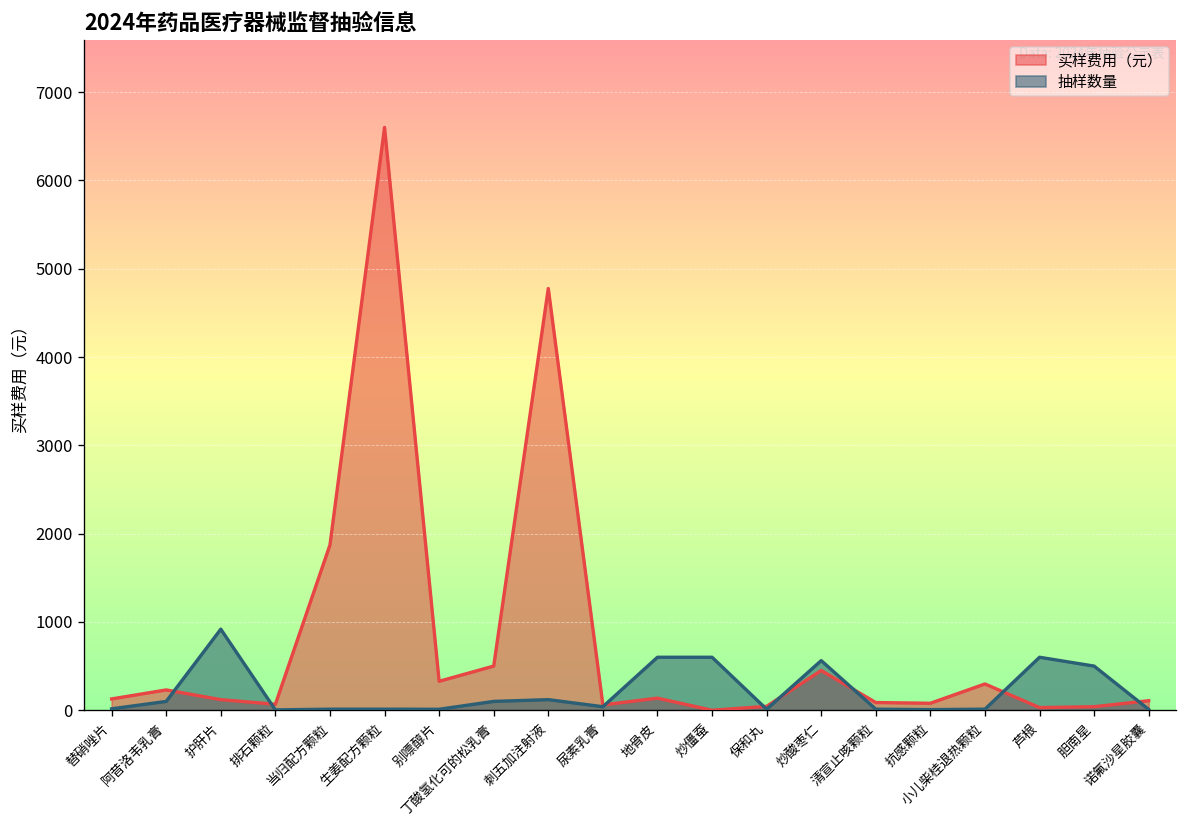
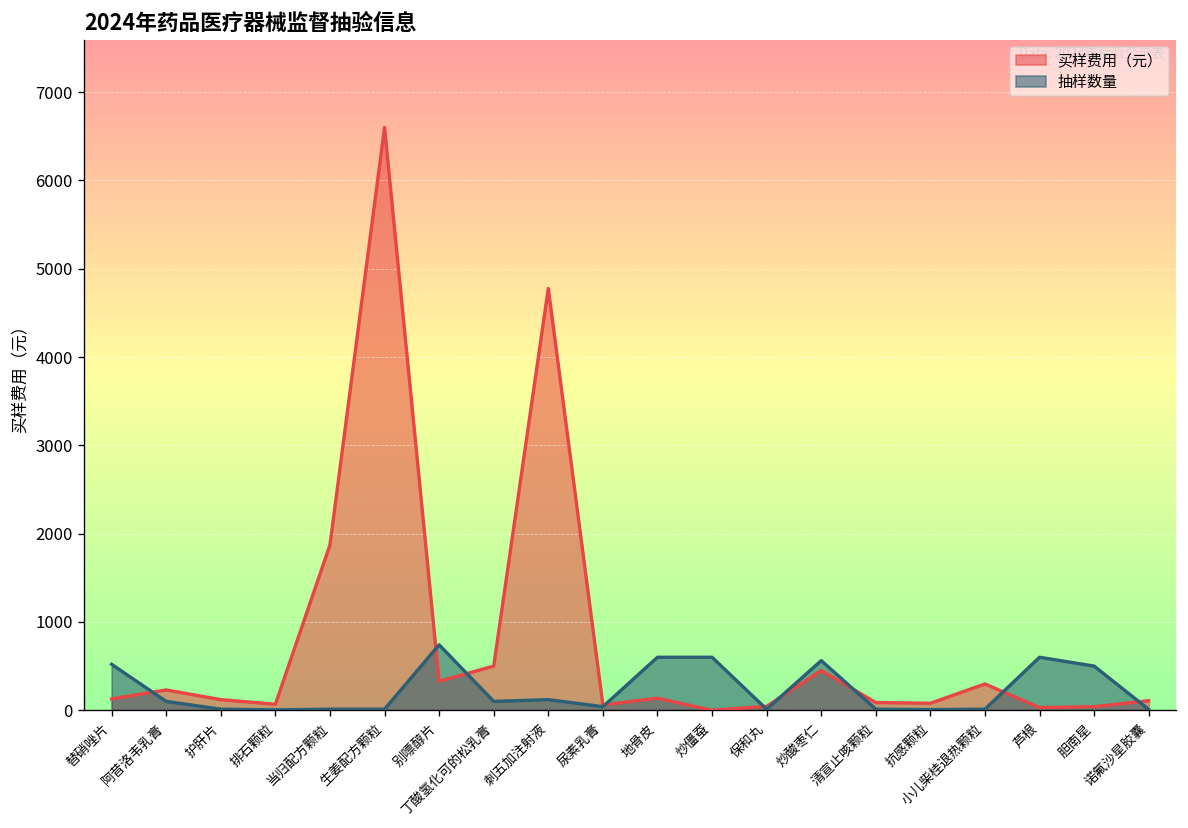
抽样数量, 替硝唑片: 0 -> 500
抽样数量, 护肝片: 900 -> 0
抽样数量, 别嘌醇片: 0 -> 700
